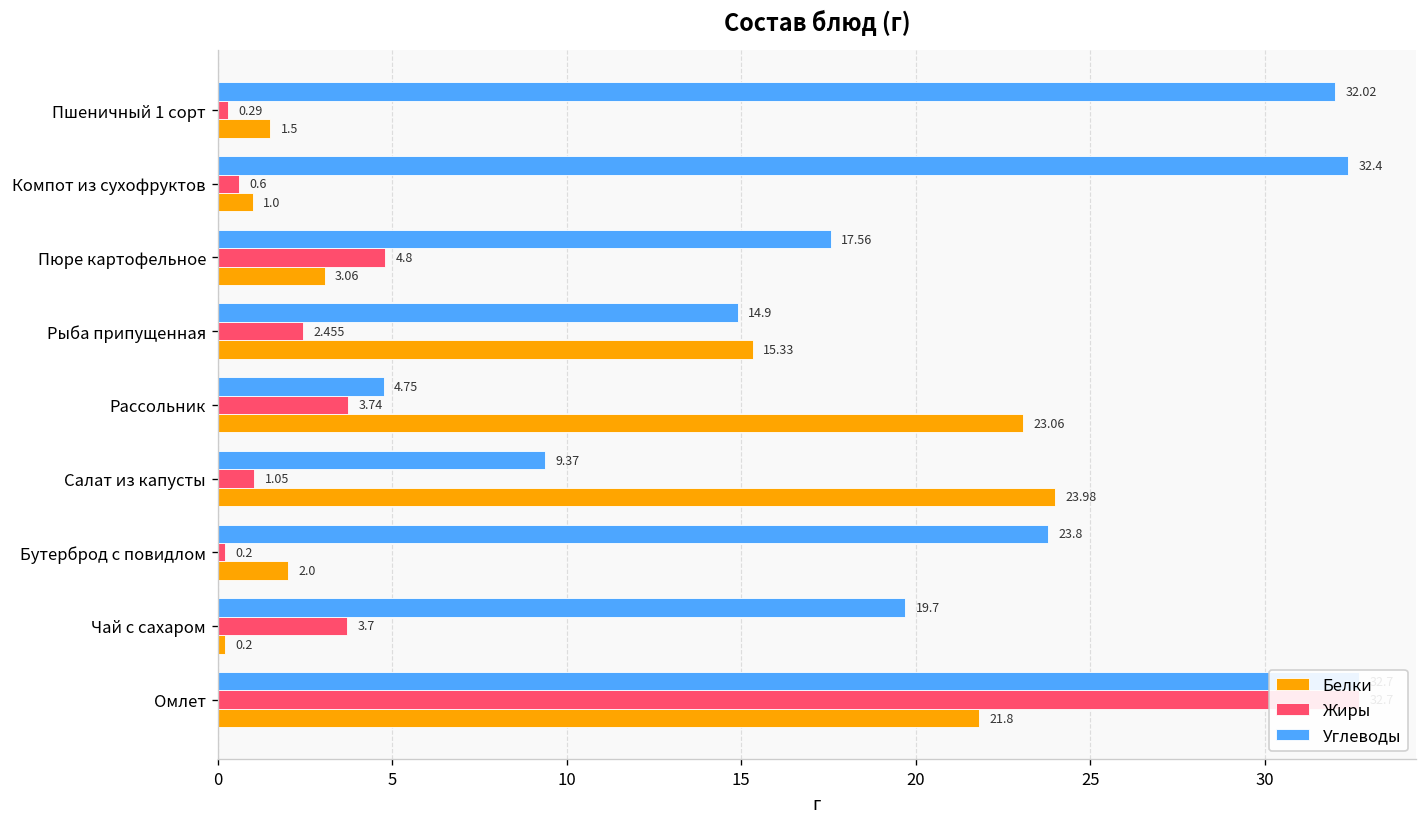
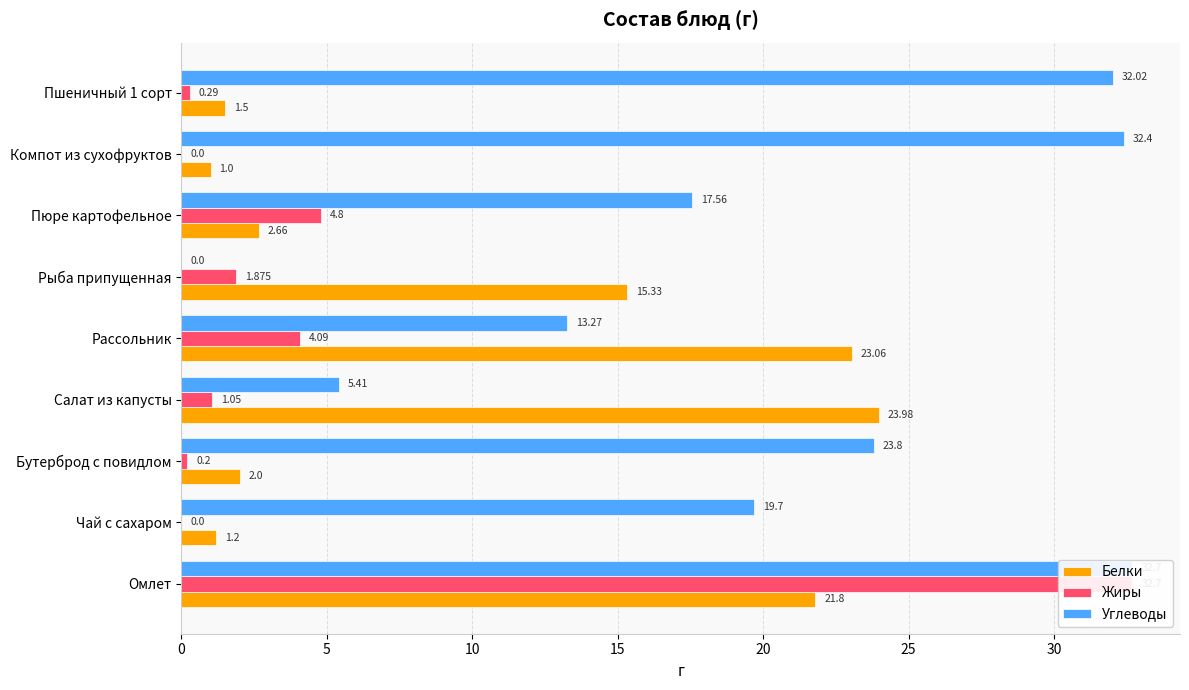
Жиры, Компот из сухофруктов: 0.6 -> 0.0
Белки, Пюре картофельное: 3.06 -> 2.66
Углеводы, Рыба припущенная: 14.9 -> 0.0
Жиры, Рыба припущенная: 2.455 -> 1.875
Углеводы, Рассольник: 4.75 -> 13.27
Жиры, Рассольник: 3.74 -> 4.09
Углеводы, Салат из капусты: 9.37 -> 5.41
Жиры, Чай с сахаром: 3.7 -> 0.0
Белки, Чай с сахаром: 0.2 -> 1.2
